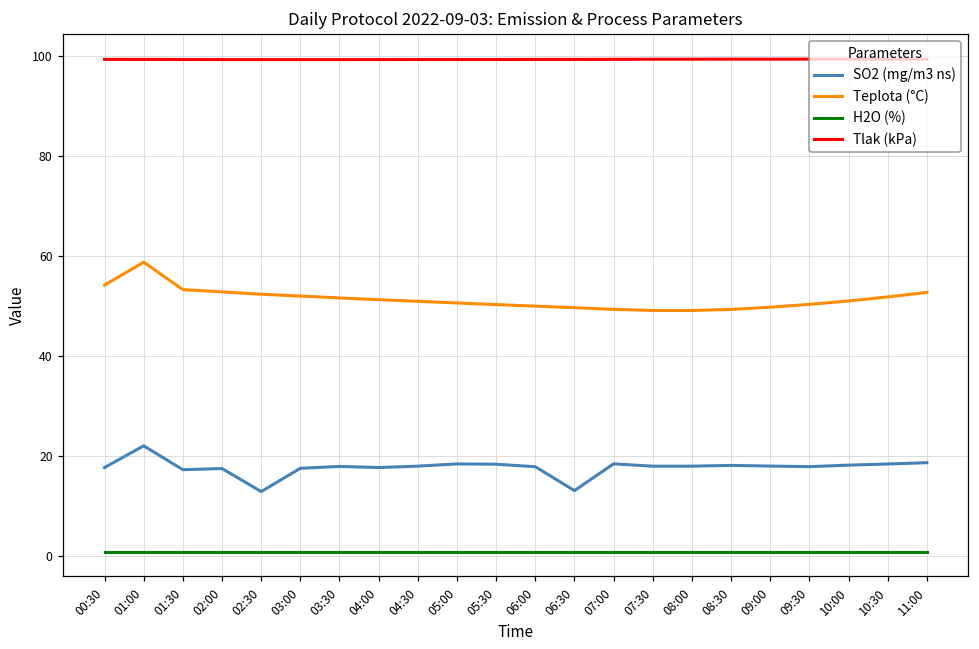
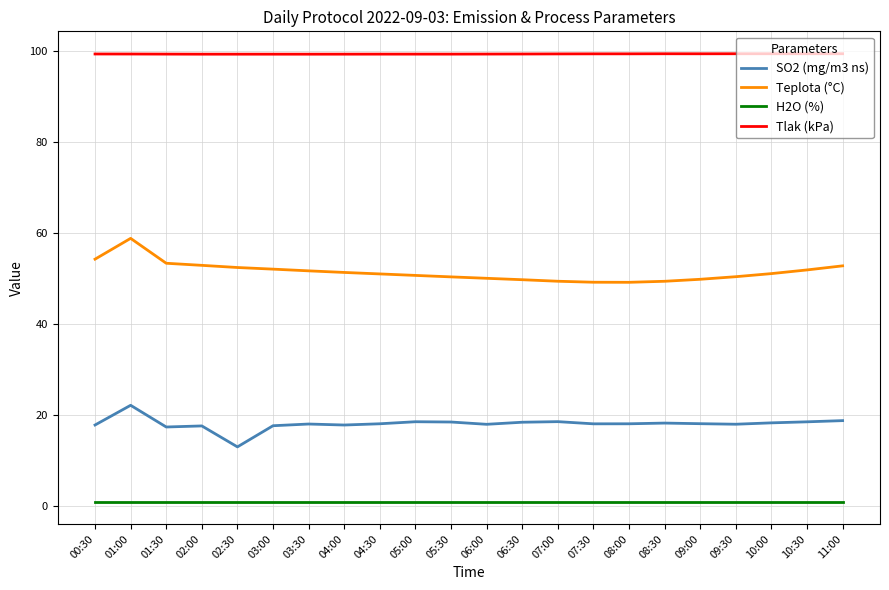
SO2 (mg/m3 ns), 06:30: 13 -> 18
